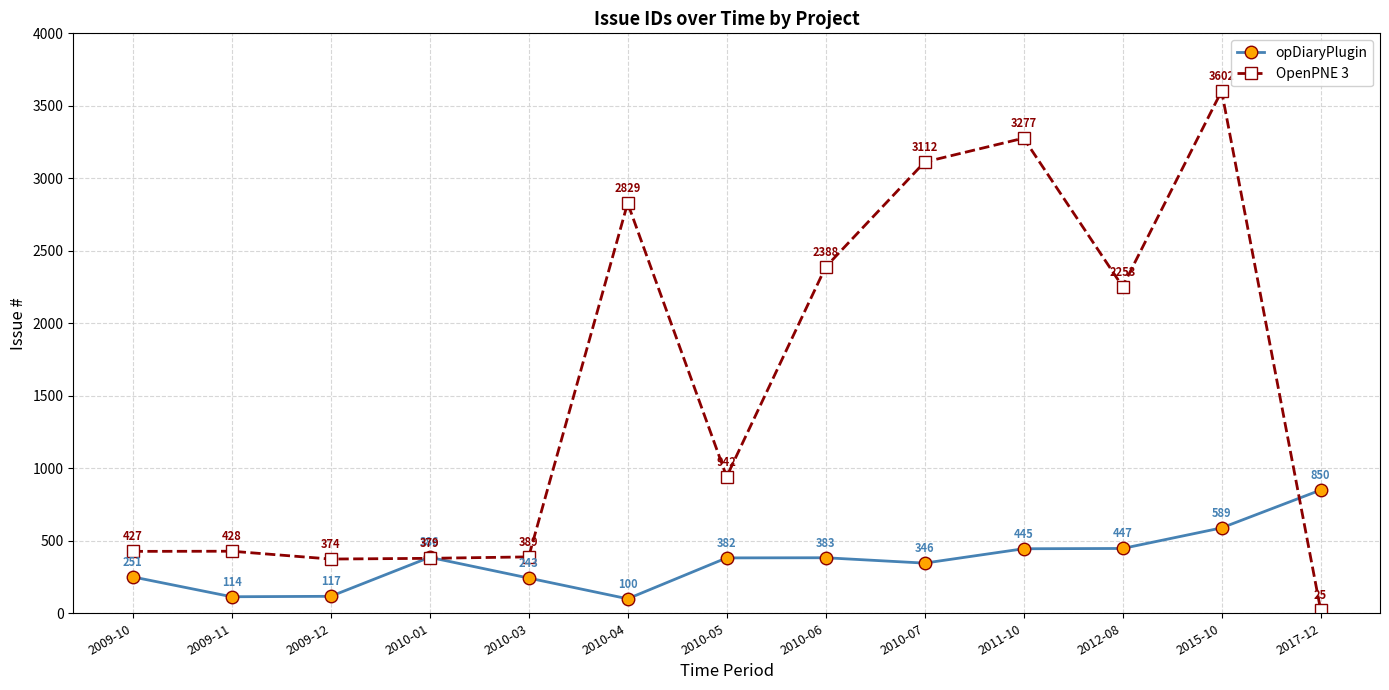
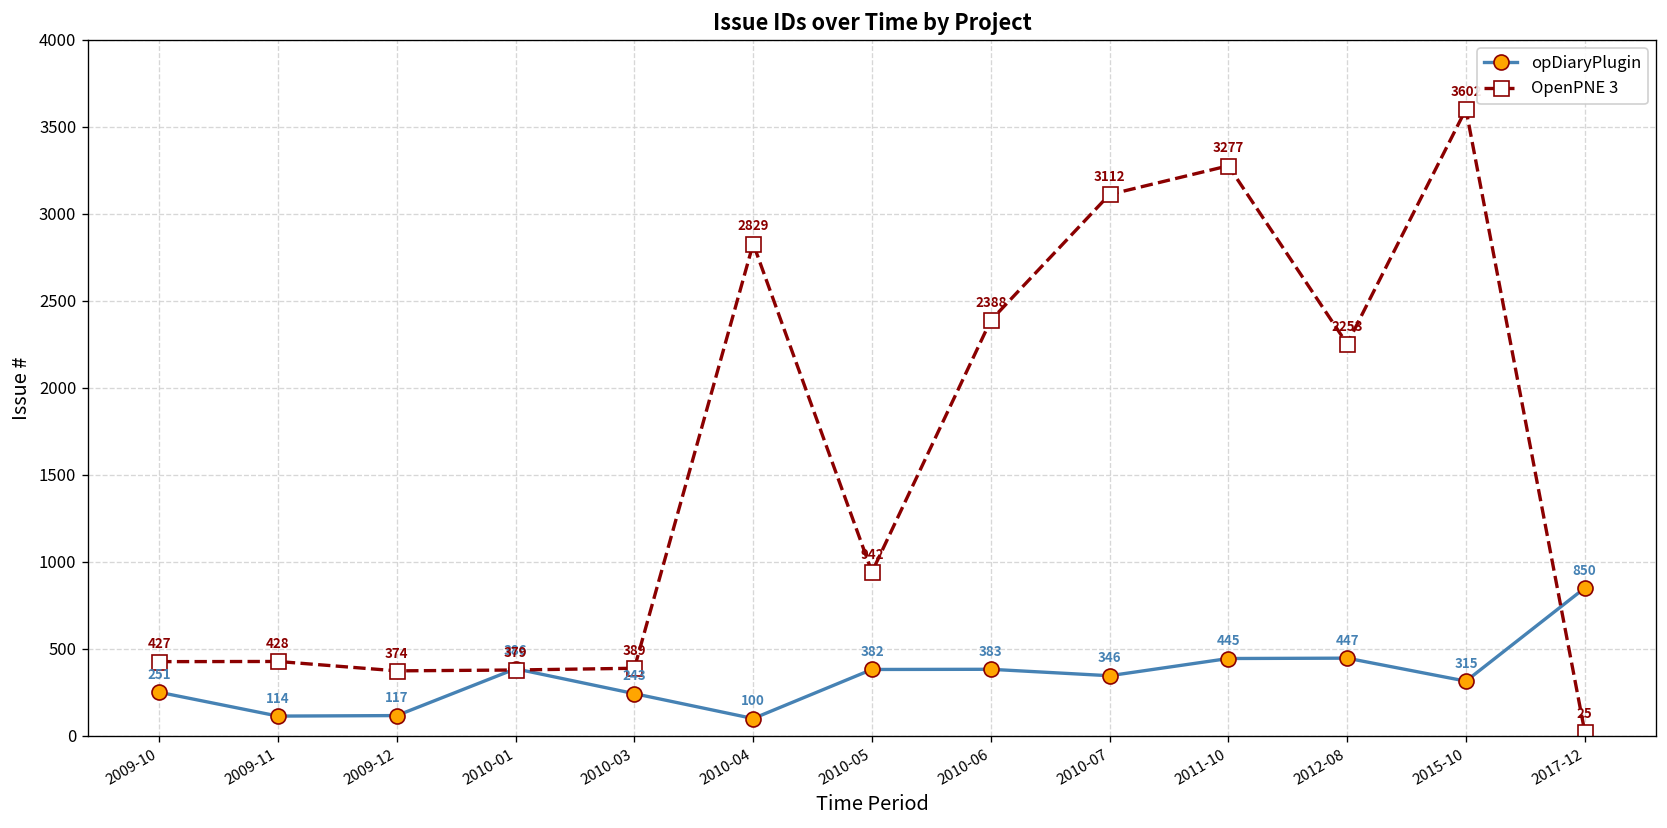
opDiaryPlugin, 2015-10: 589 -> 315
